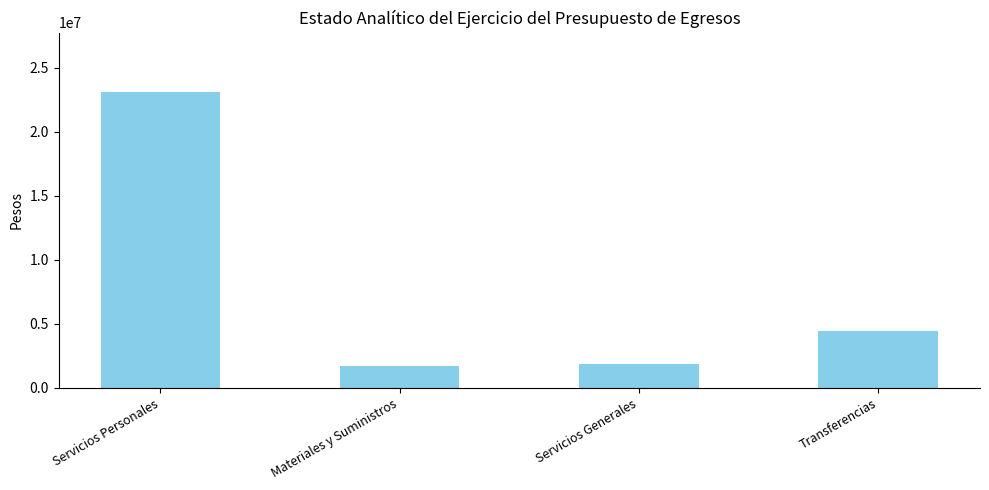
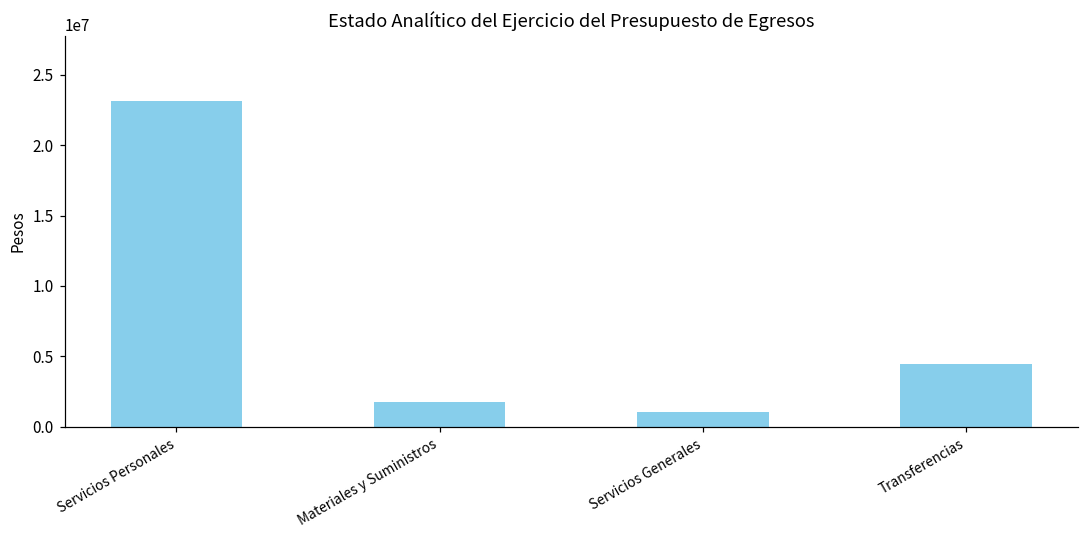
Servicios Generales: 1800000 -> 1100000
